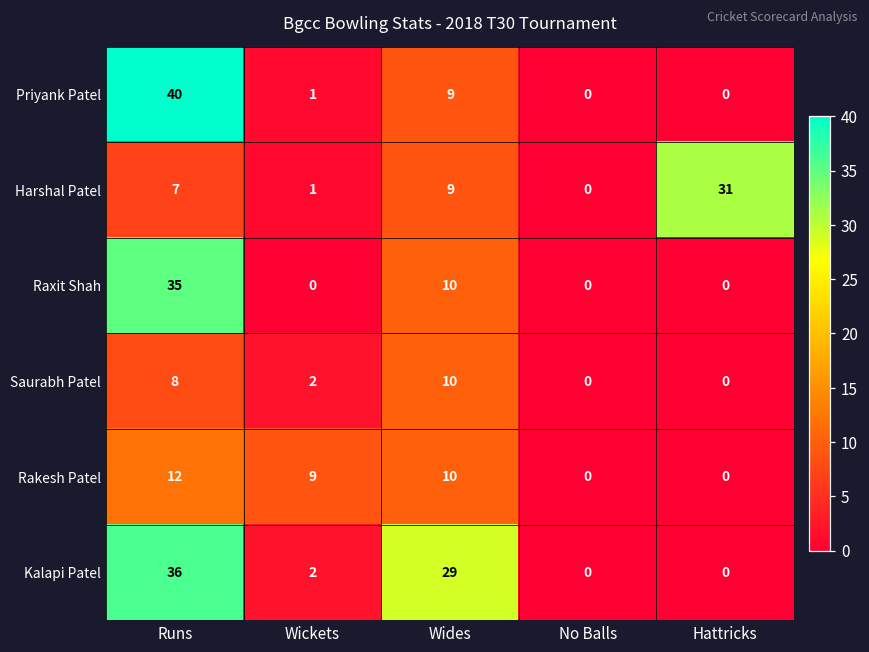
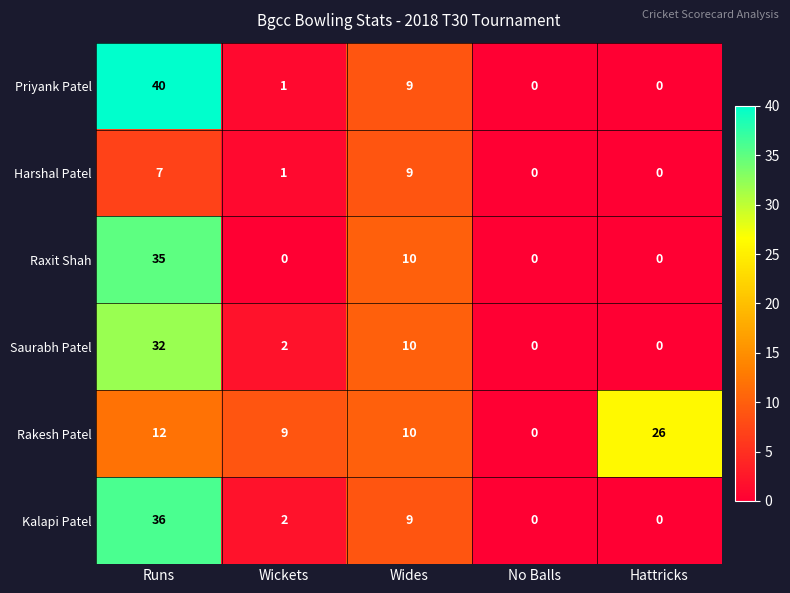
Harshal Patel, Hattricks: 31 -> 0
Saurabh Patel, Runs: 8 -> 32
Rakesh Patel, Hattricks: 0 -> 26
Kalapi Patel, Wides: 29 -> 9
